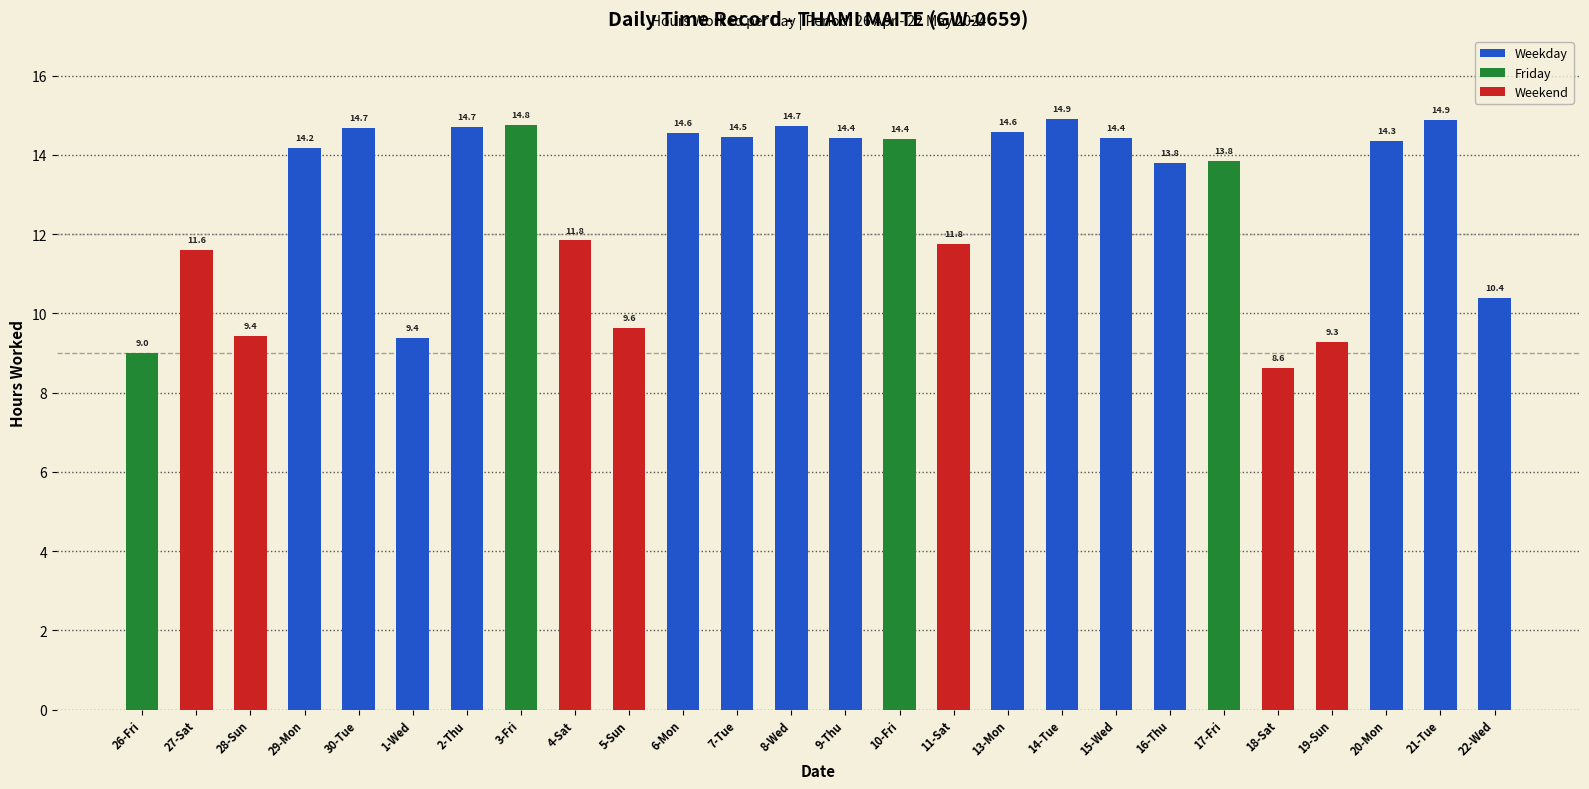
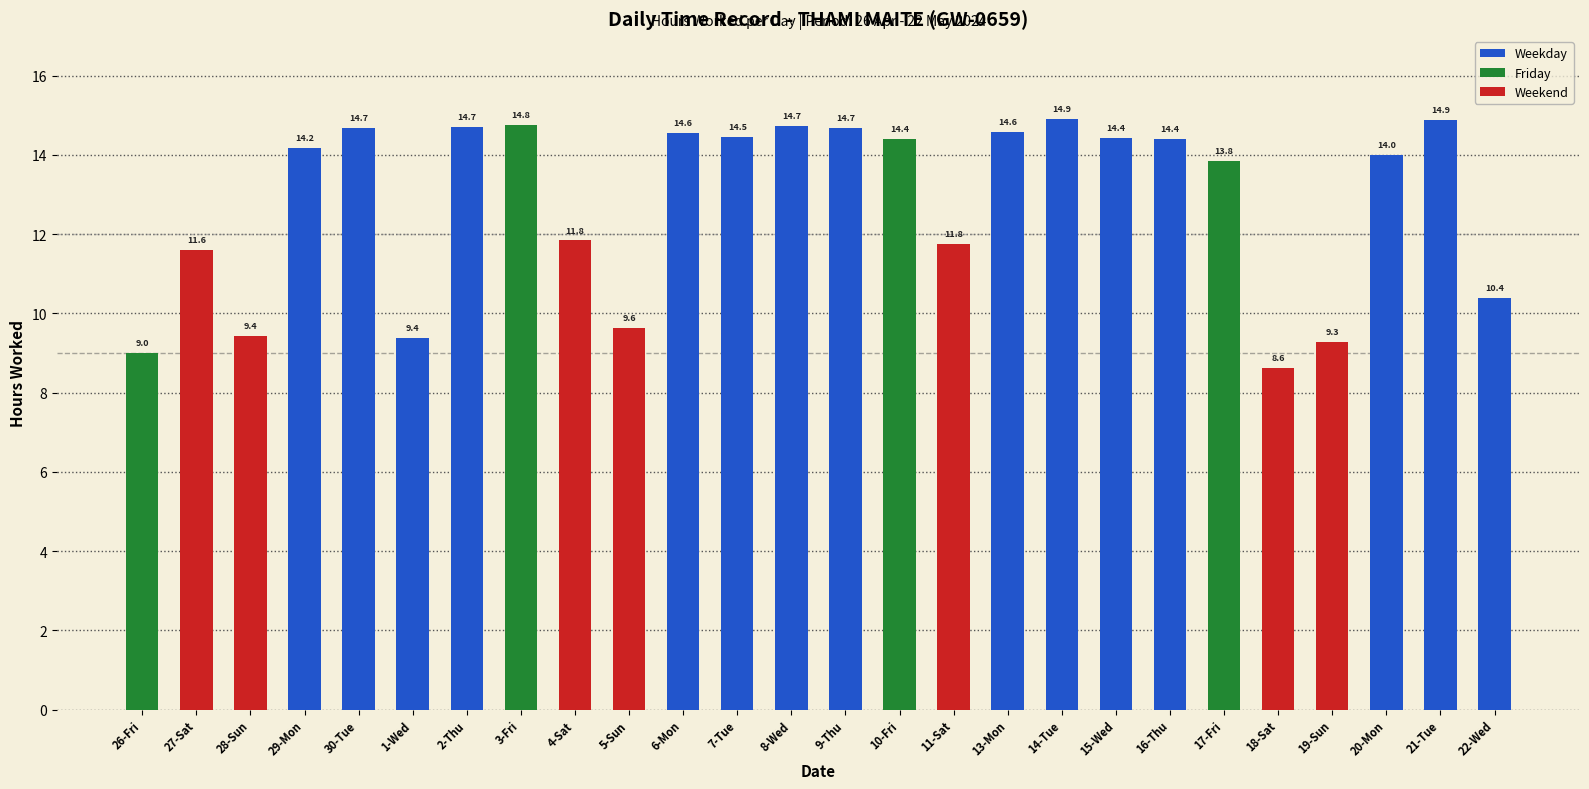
9-Thu: 14.4 -> 14.7
16-Thu: 13.8 -> 14.4
20-Mon: 14.3 -> 14.0
